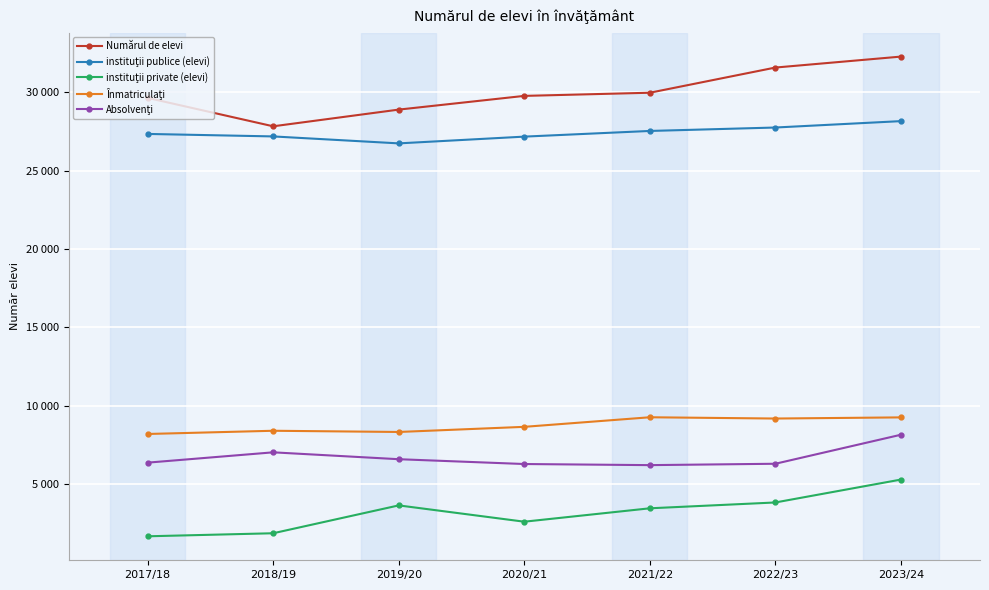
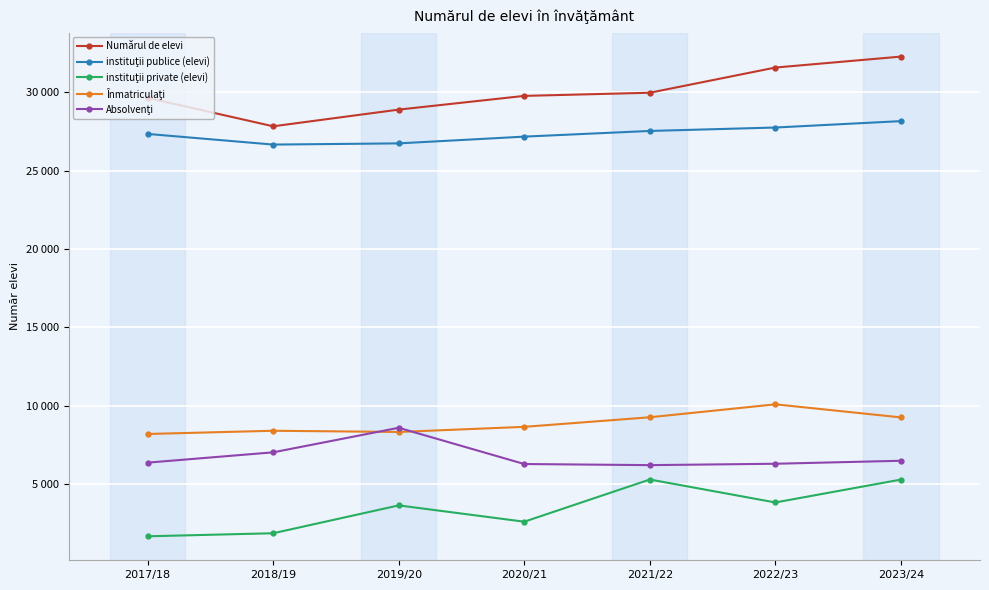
instituţii publice (elevi), 2018/19: 27200 -> 26700
Absolvenţi, 2019/20: 6600 -> 8600
instituţii private (elevi), 2021/22: 3500 -> 5300
Înmatriculaţi, 2022/23: 9200 -> 10100
Absolvenţi, 2023/24: 8100 -> 6500
